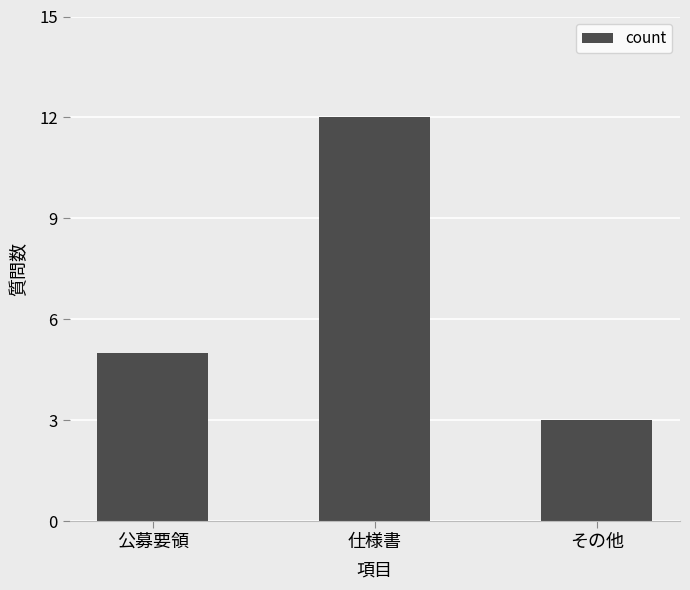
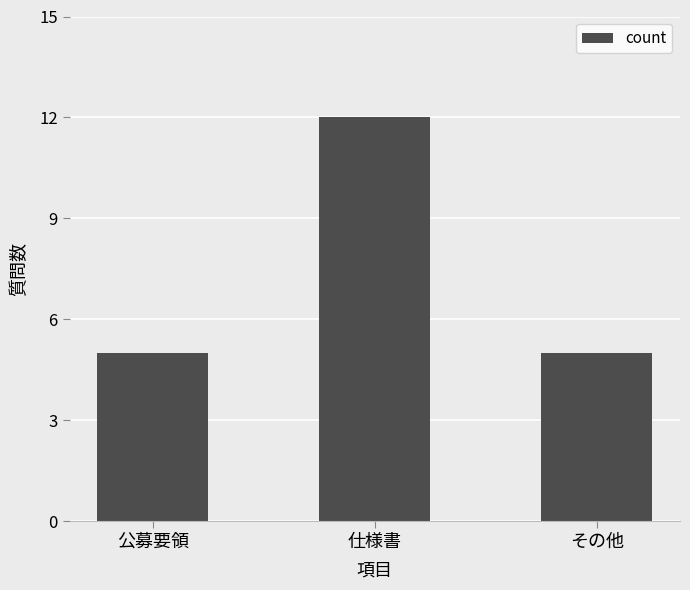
その他: 3 -> 5
